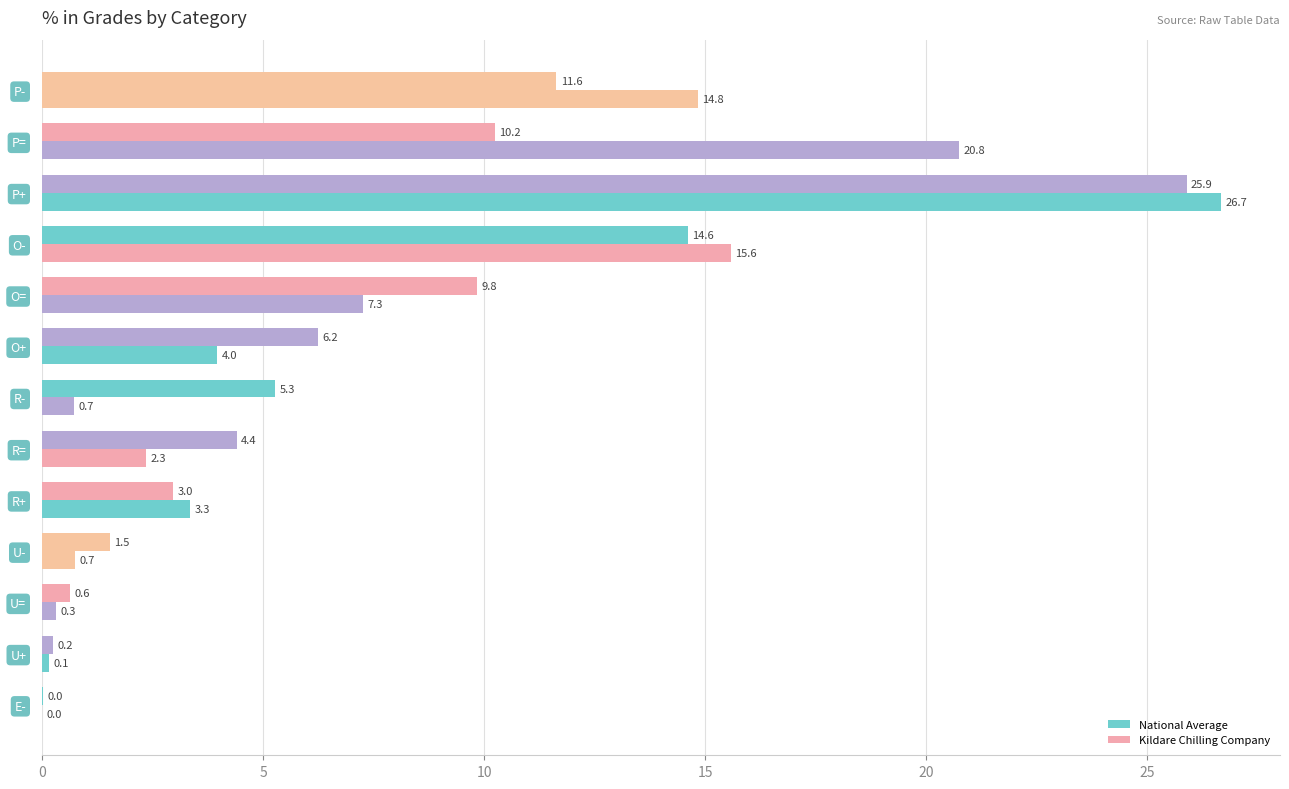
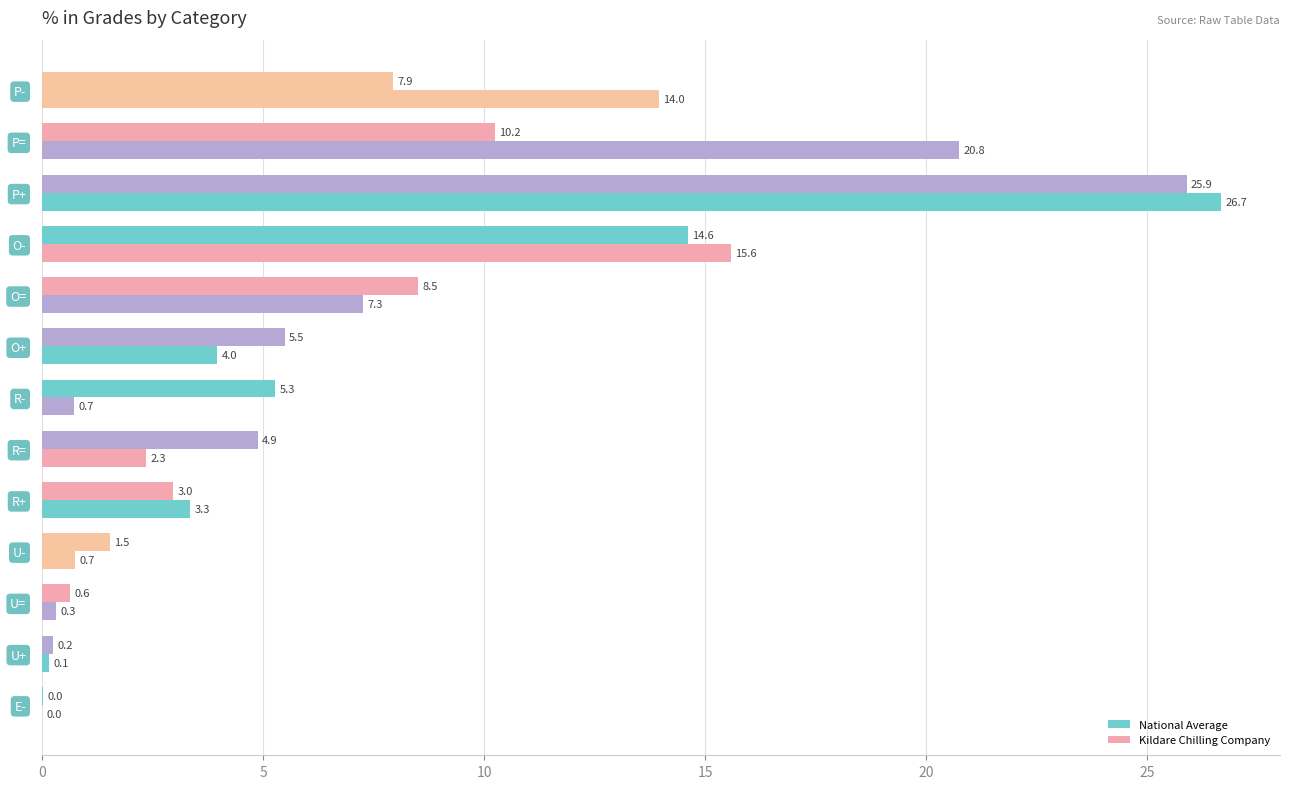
National Average, P-: 11.6 -> 7.9
Kildare Chilling Company, P-: 14.8 -> 14.0
National Average, O=: 9.8 -> 8.5
National Average, O+: 6.2 -> 5.5
National Average, R=: 4.4 -> 4.9
